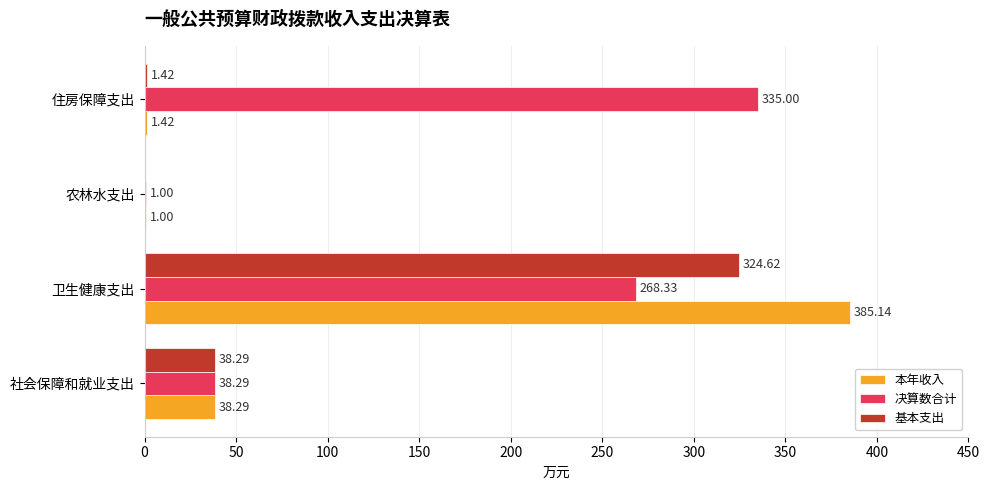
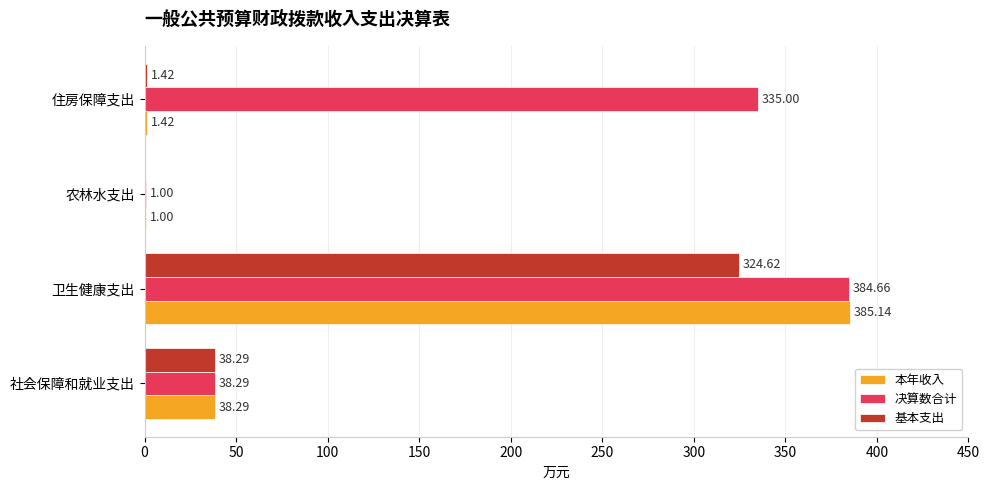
决算数合计, 卫生健康支出: 268.33 -> 384.66
